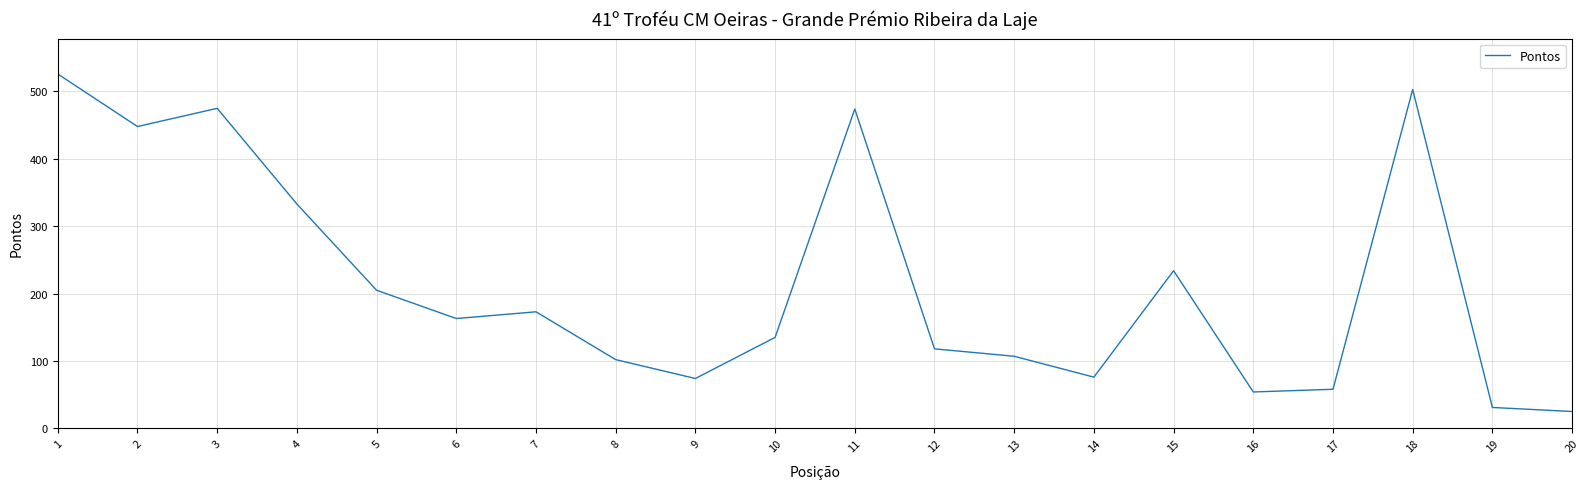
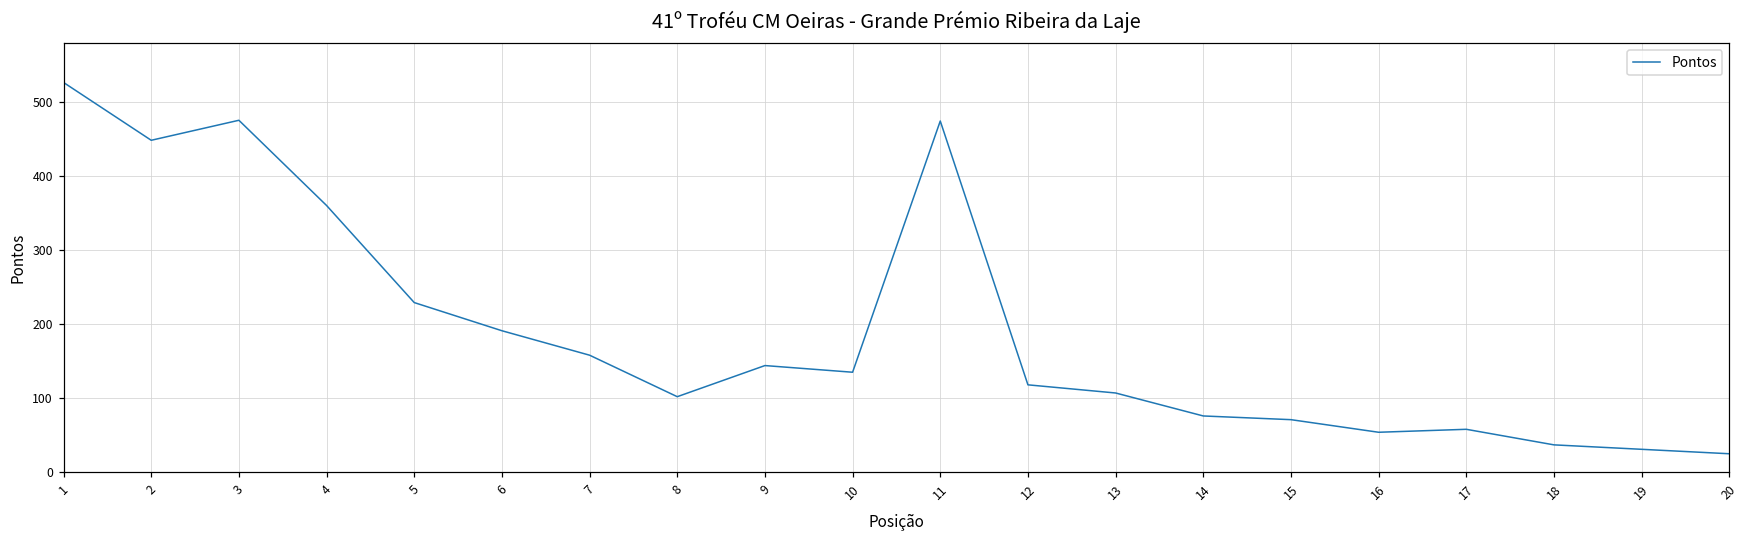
4: 330 -> 360
5: 210 -> 230
6: 160 -> 190
7: 170 -> 160
9: 70 -> 140
15: 230 -> 70
18: 500 -> 40
